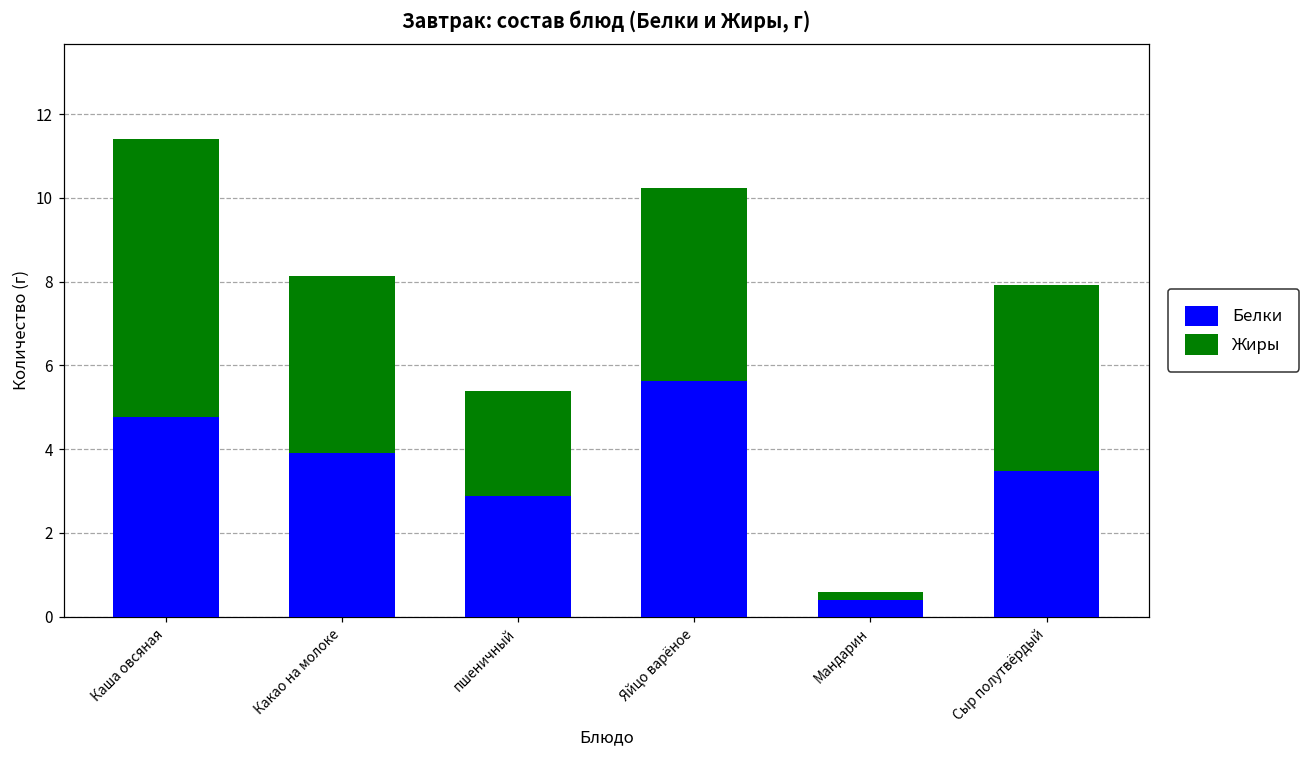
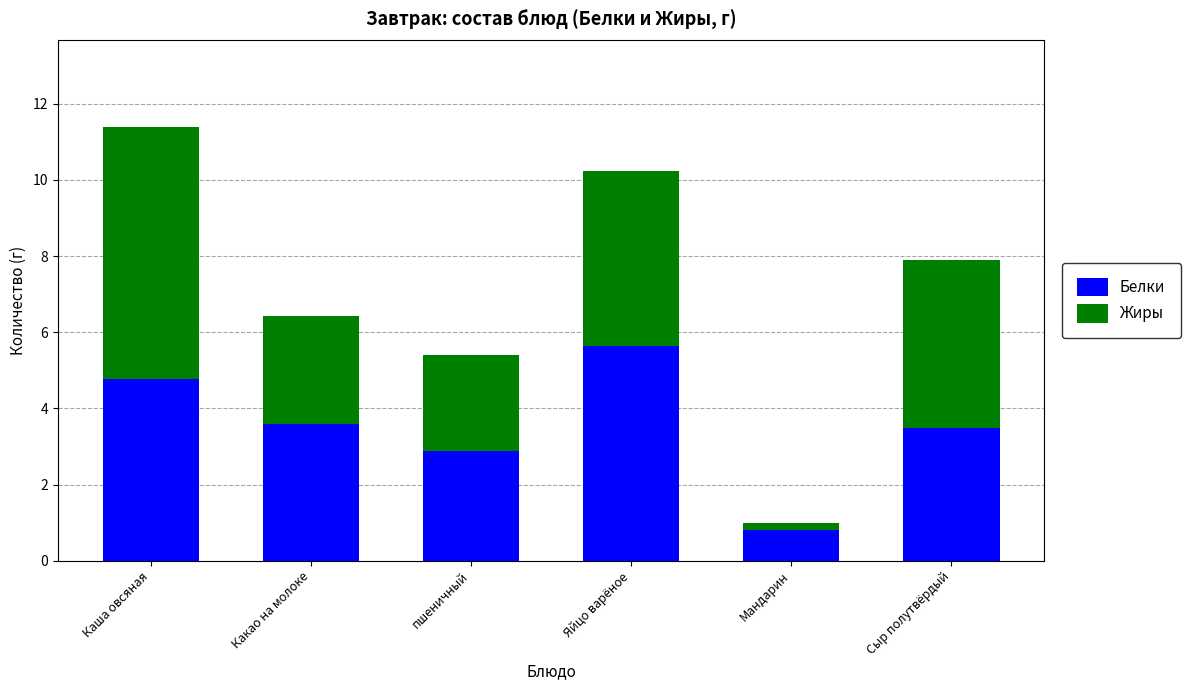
Белки, Какао на молоке: 3.9 -> 3.6
Жиры, Какао на молоке: 4.2 -> 2.8
Белки, Мандарин: 0.4 -> 0.8
